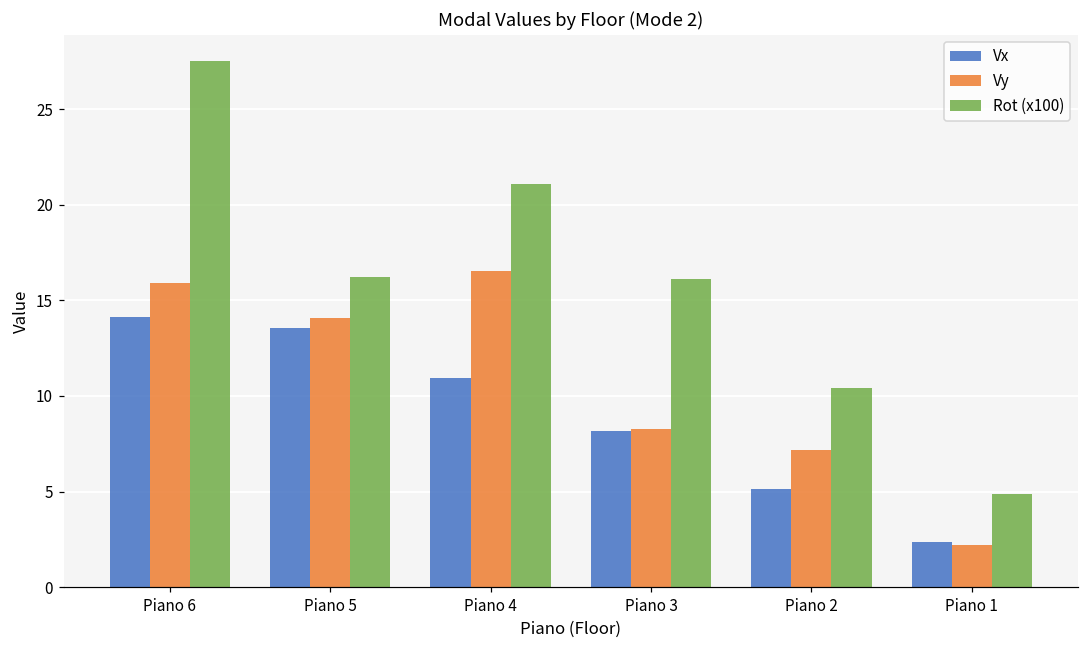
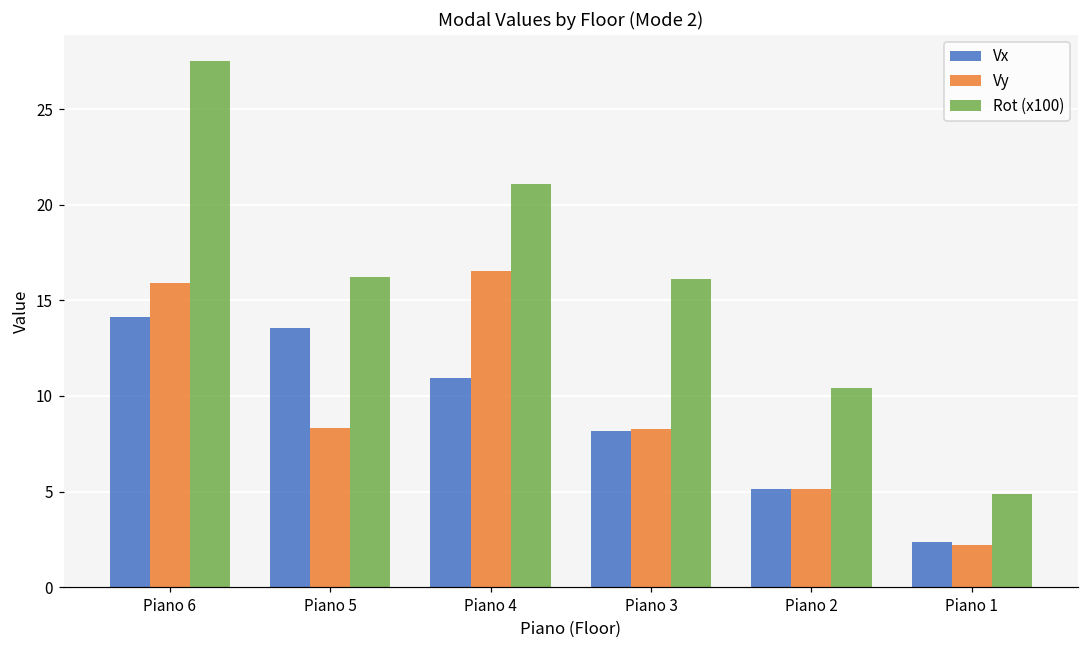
Vy, Piano 5: 14.1 -> 8.3
Vy, Piano 2: 7.2 -> 5.1
